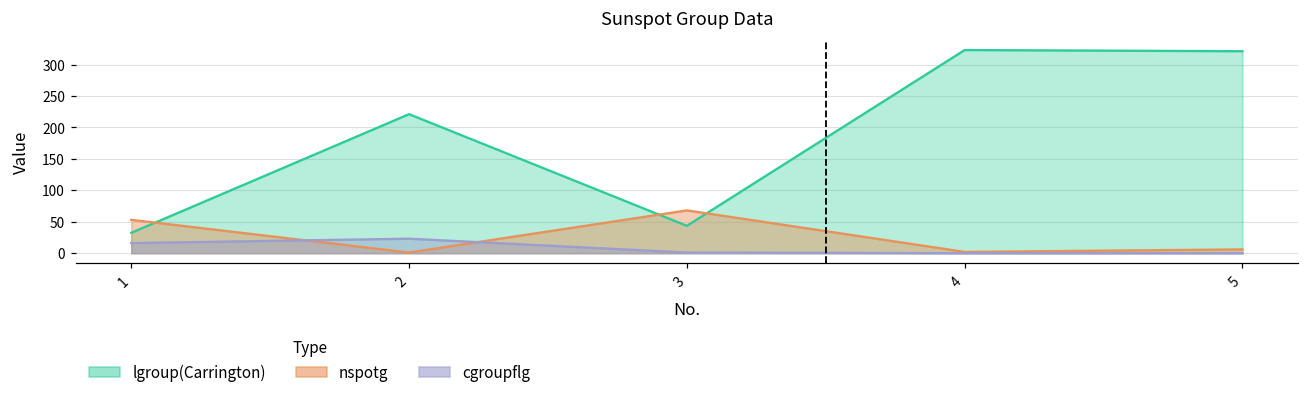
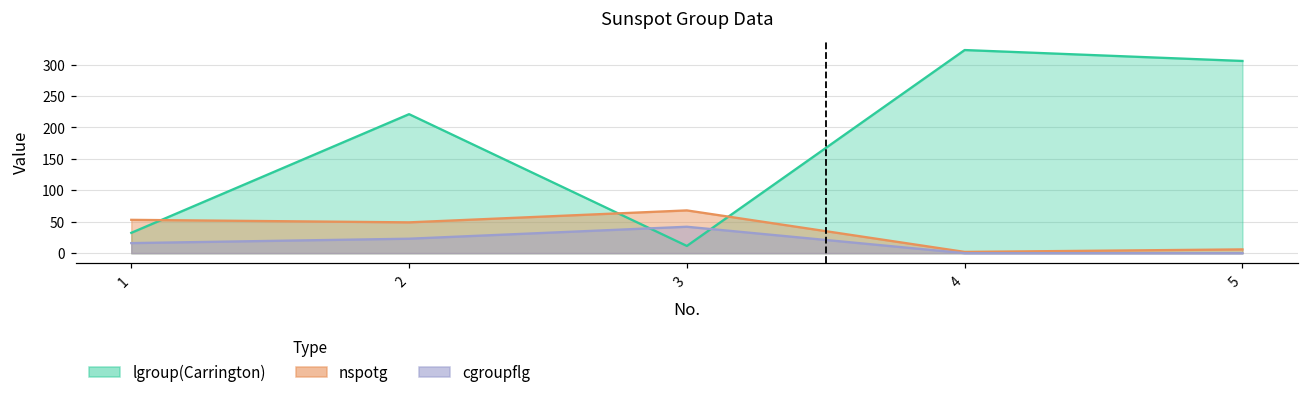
nspotg, 2: 0 -> 50
lgroup(Carrington), 3: 40 -> 10
cgroupflg, 3: 0 -> 40
lgroup(Carrington), 5: 320 -> 310
